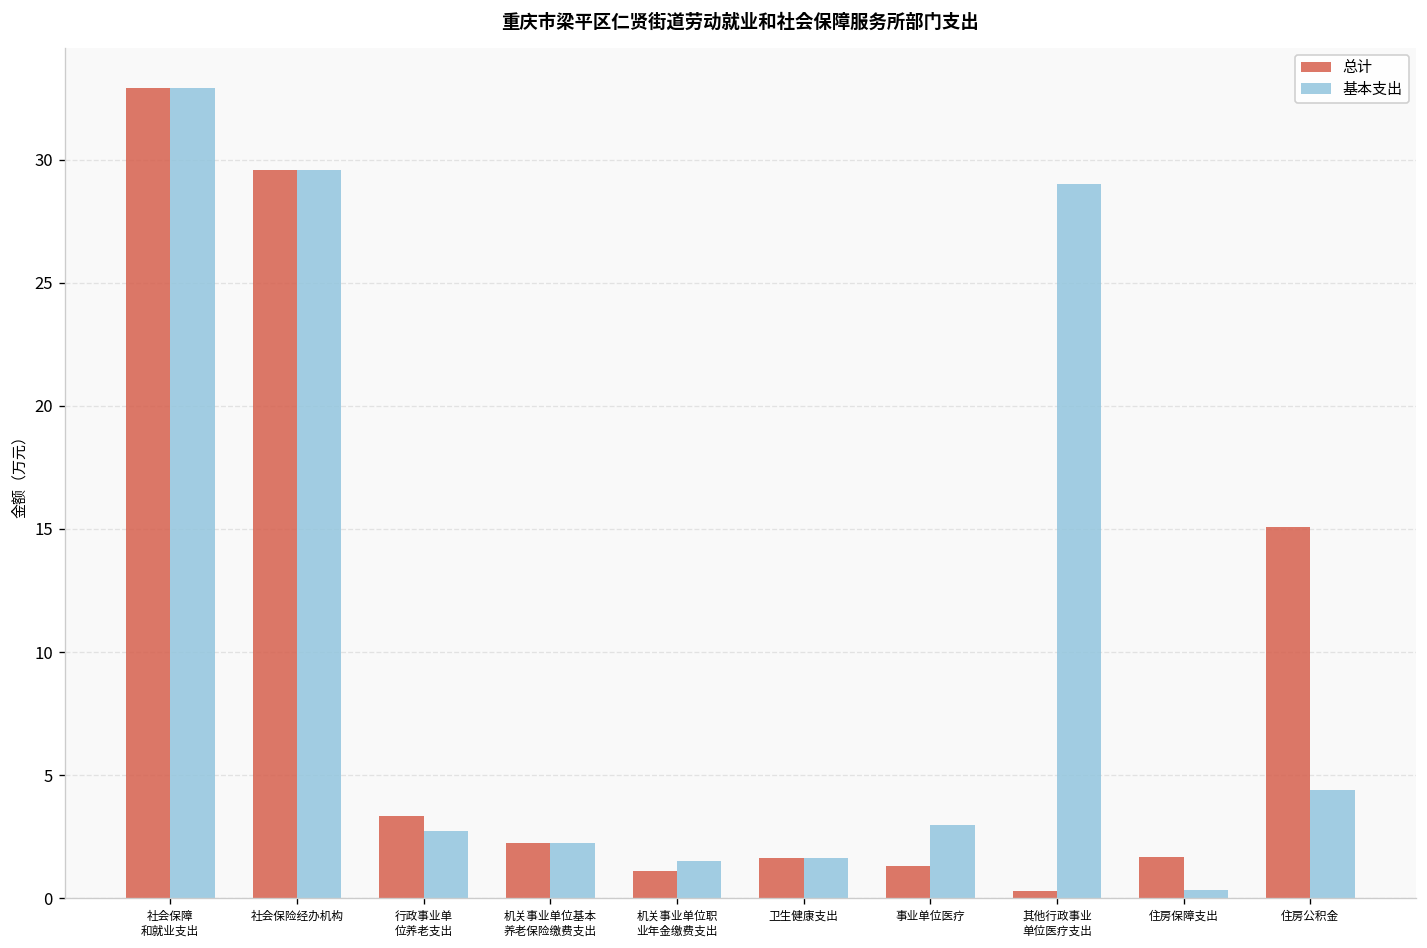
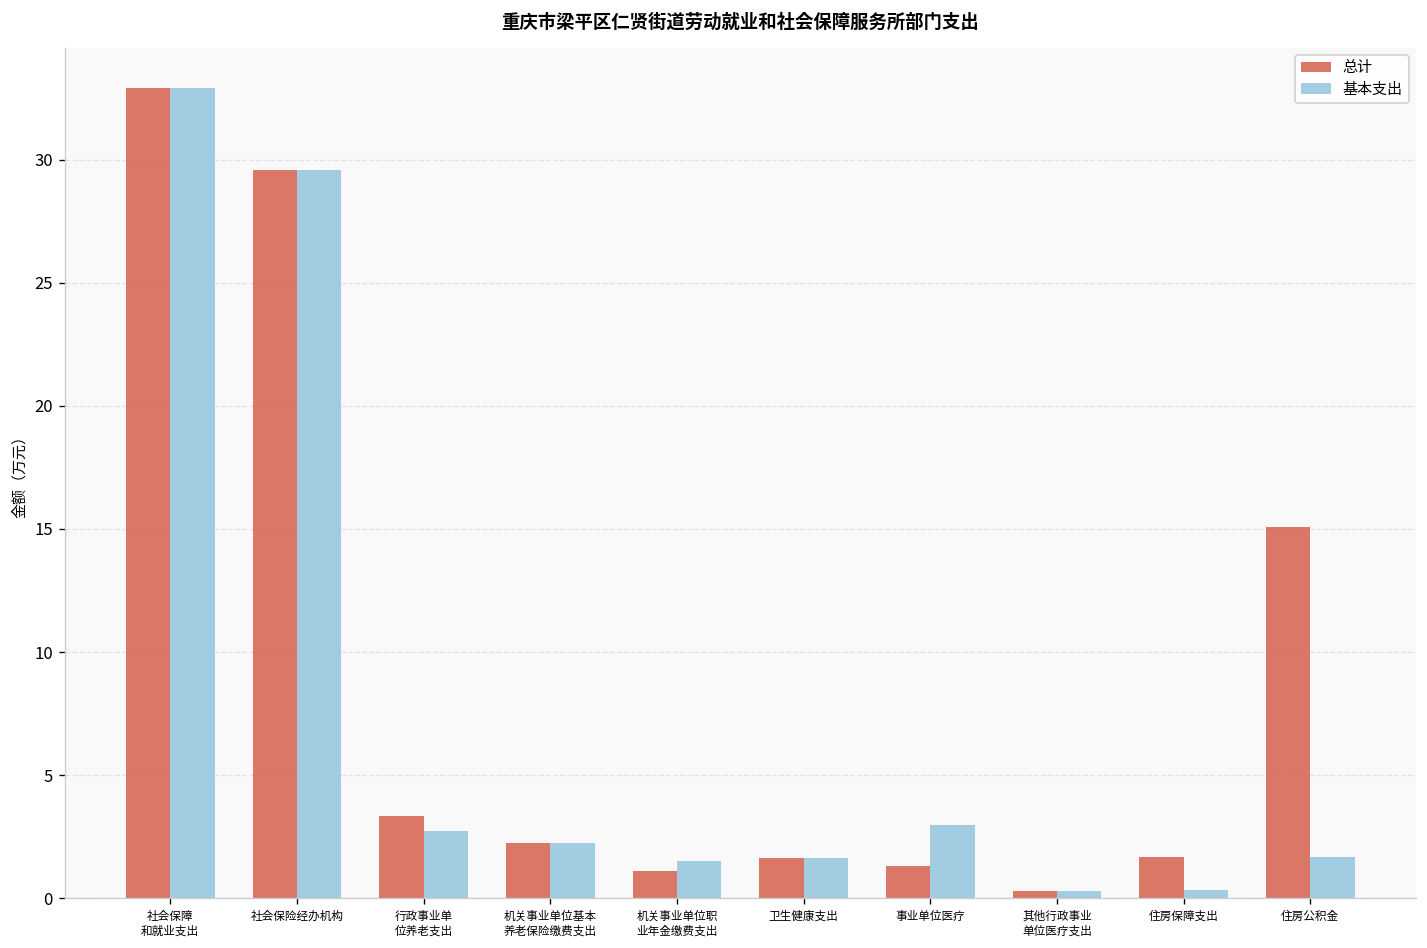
基本支出, 其他行政事业 单位医疗支出: 29.0 -> 0.3
基本支出, 住房公积金: 4.4 -> 1.7
